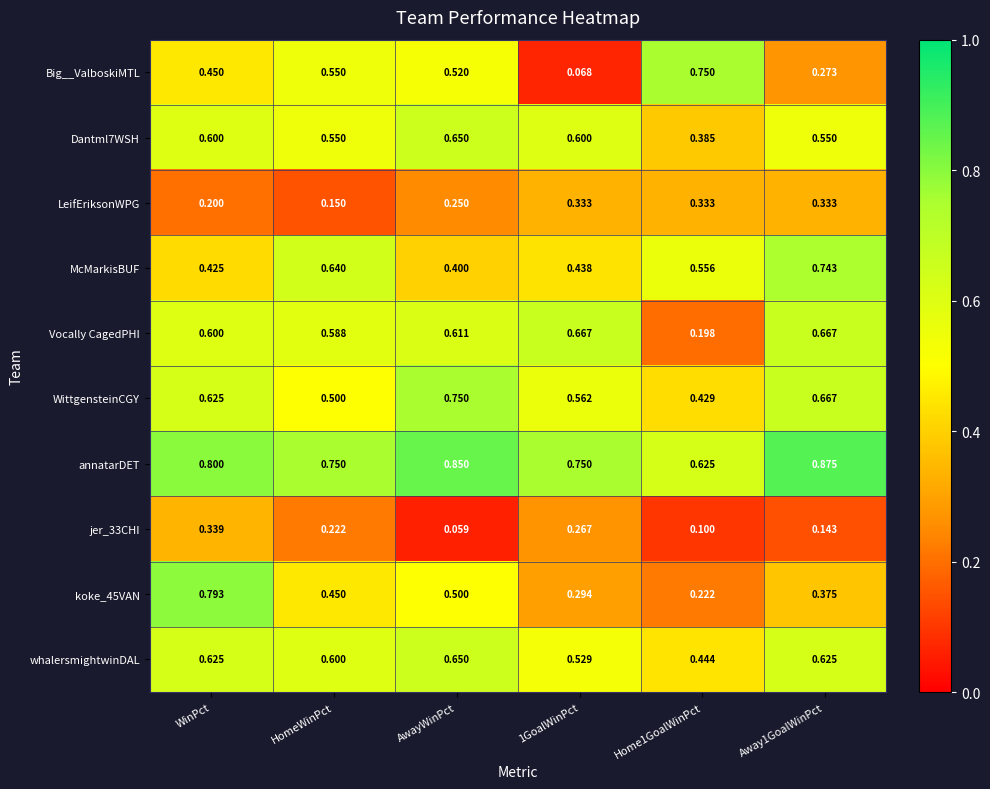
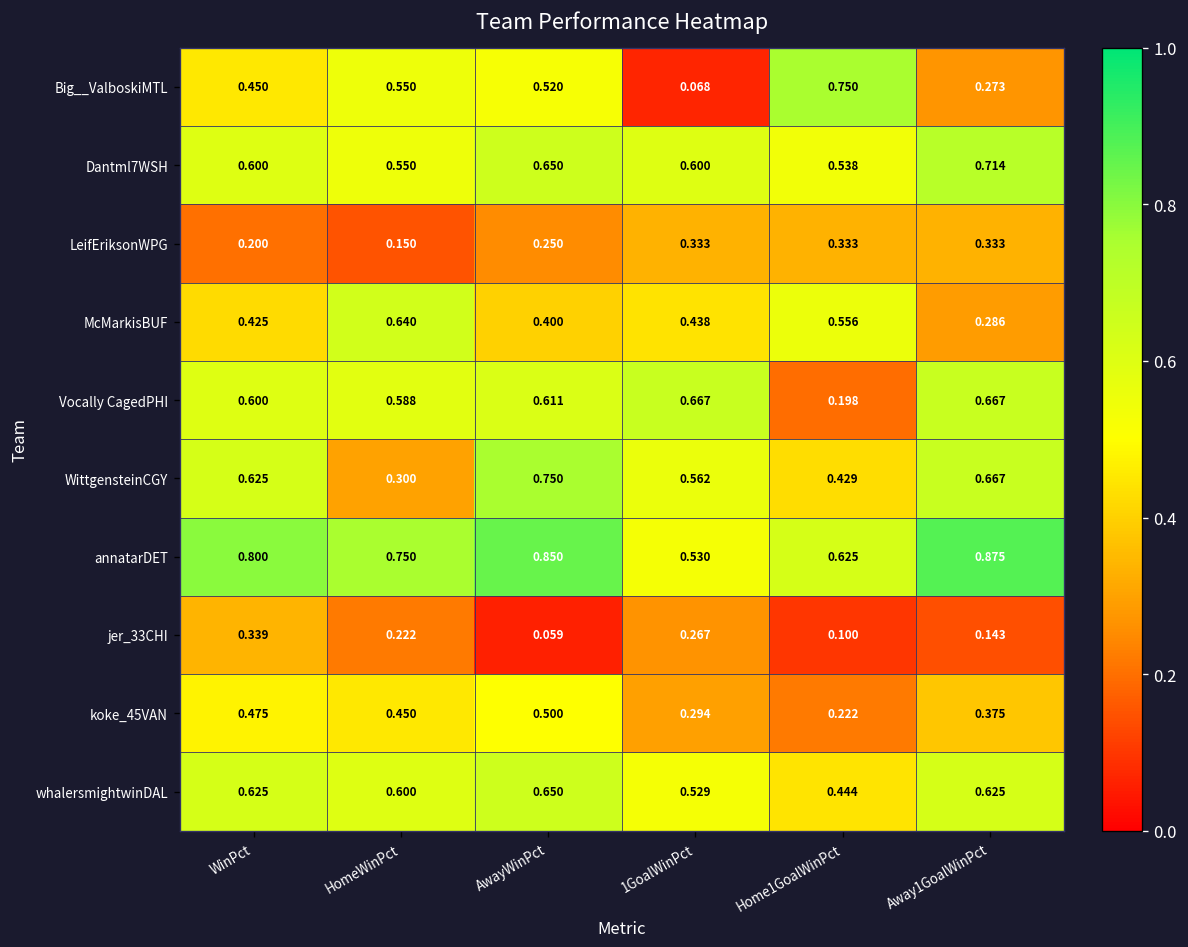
Dantml7WSH, Home1GoalWinPct: 0.385 -> 0.538
Dantml7WSH, Away1GoalWinPct: 0.550 -> 0.714
McMarkisBUF, Away1GoalWinPct: 0.743 -> 0.286
WittgensteinCGY, HomeWinPct: 0.500 -> 0.300
annatarDET, 1GoalWinPct: 0.750 -> 0.530
koke_45VAN, WinPct: 0.793 -> 0.475
